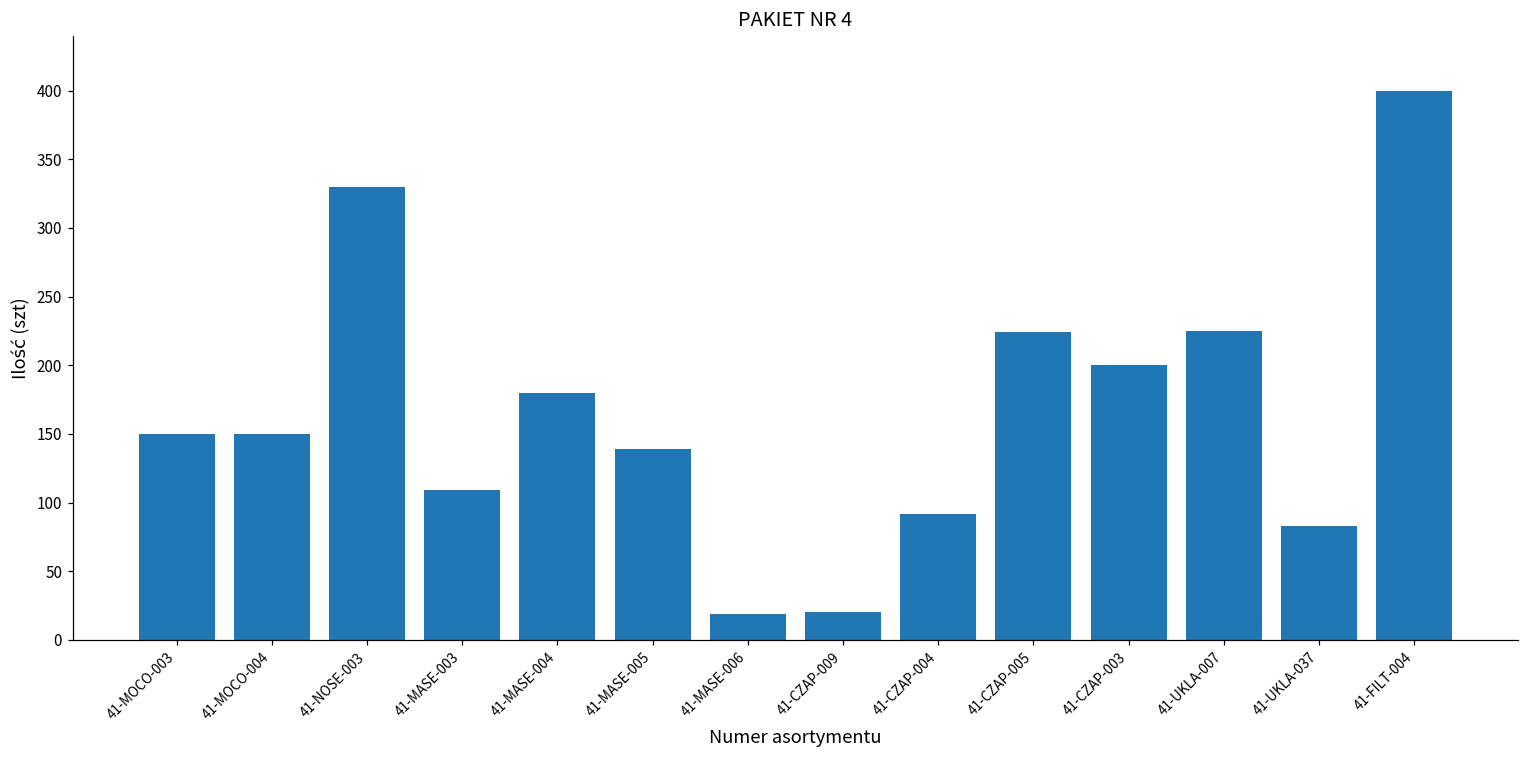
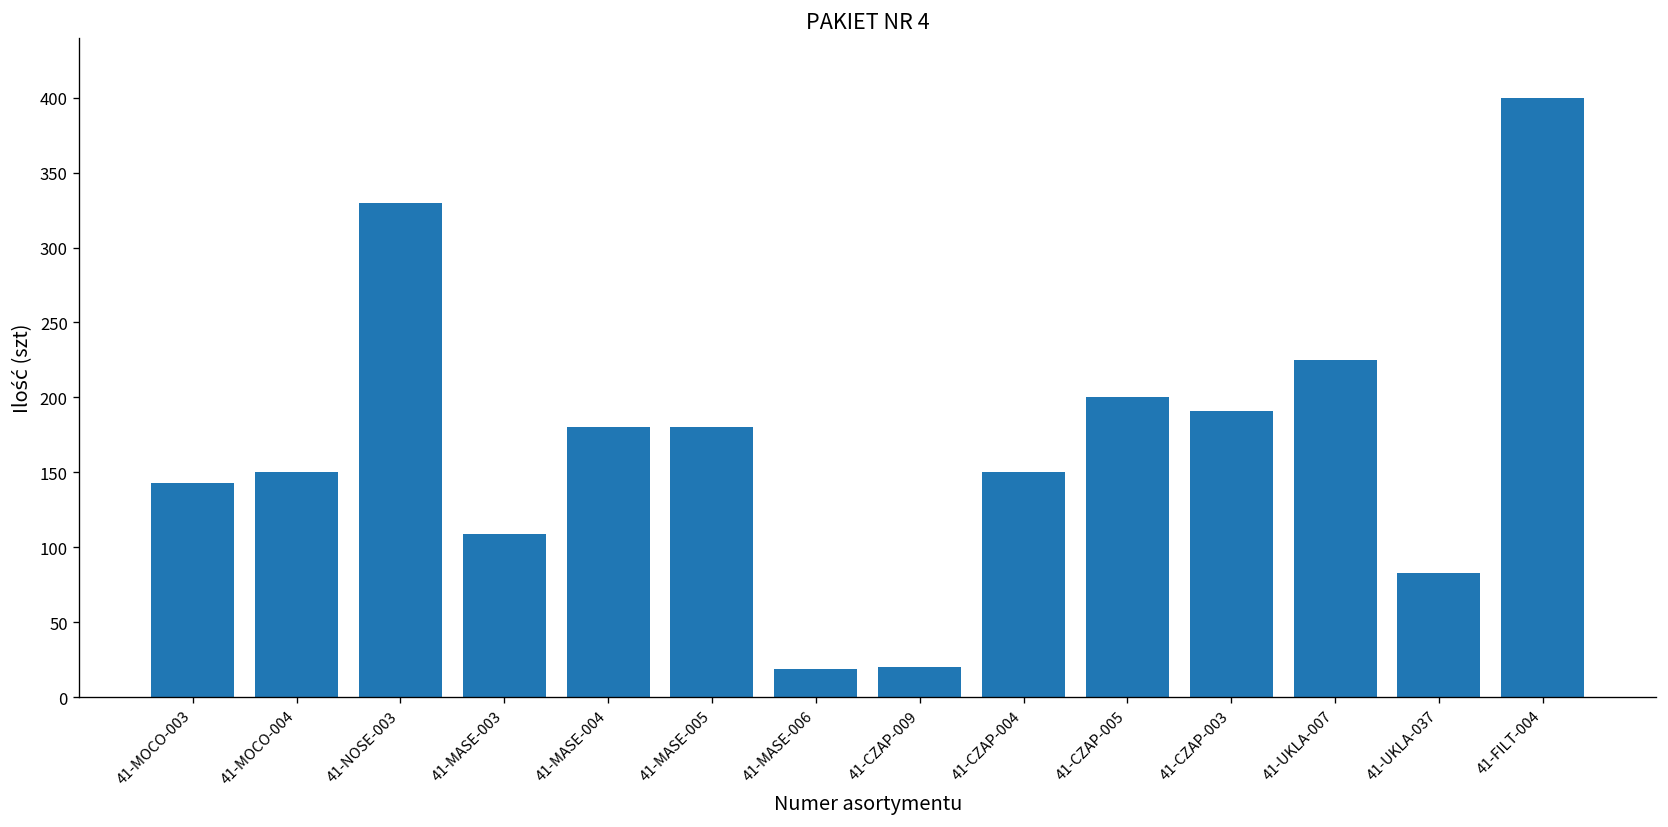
41-MOCO-003: 150 -> 143
41-MASE-005: 139 -> 180
41-CZAP-004: 92 -> 150
41-CZAP-005: 224 -> 200
41-CZAP-003: 200 -> 191
